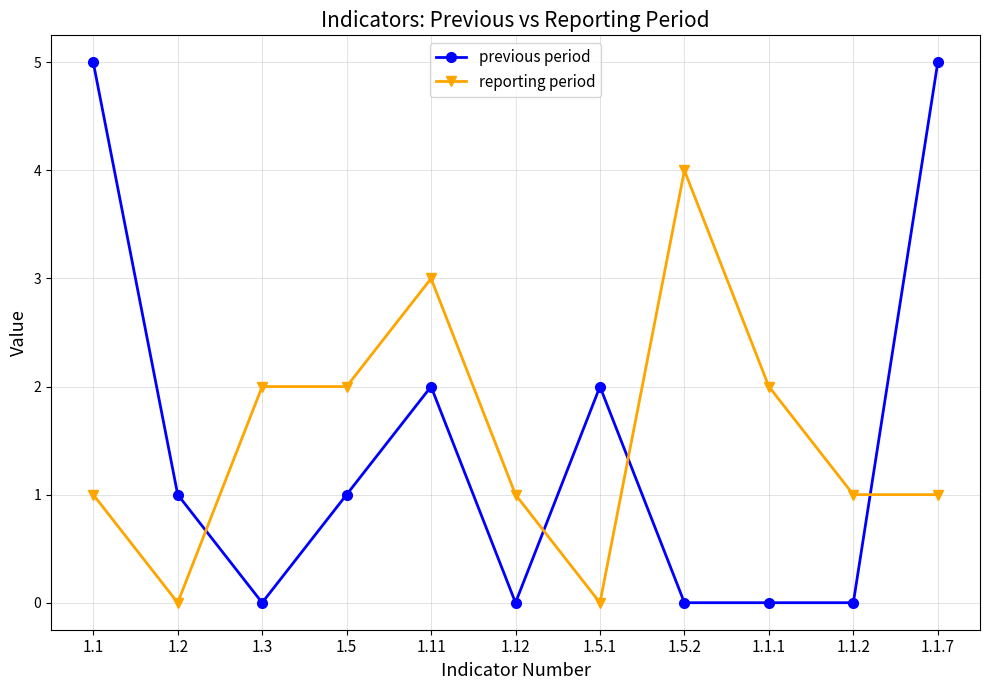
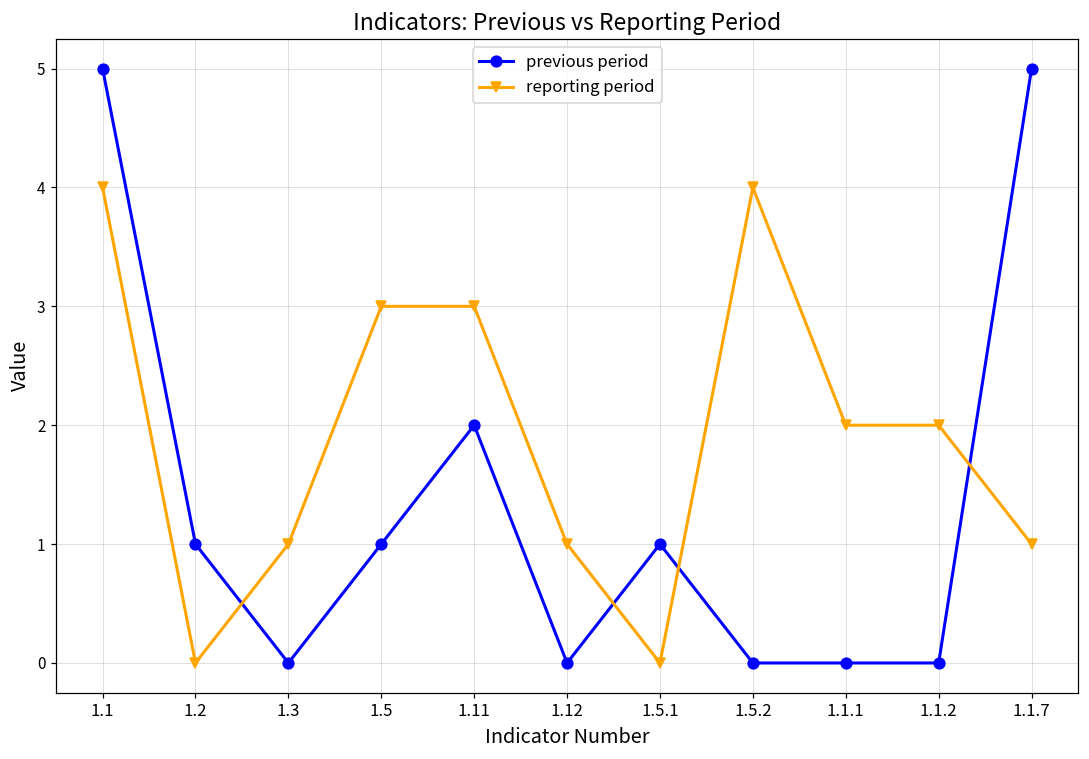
reporting period, 1.1: 1 -> 4
reporting period, 1.3: 2 -> 1
reporting period, 1.5: 2 -> 3
previous period, 1.5.1: 2 -> 1
reporting period, 1.1.2: 1 -> 2
